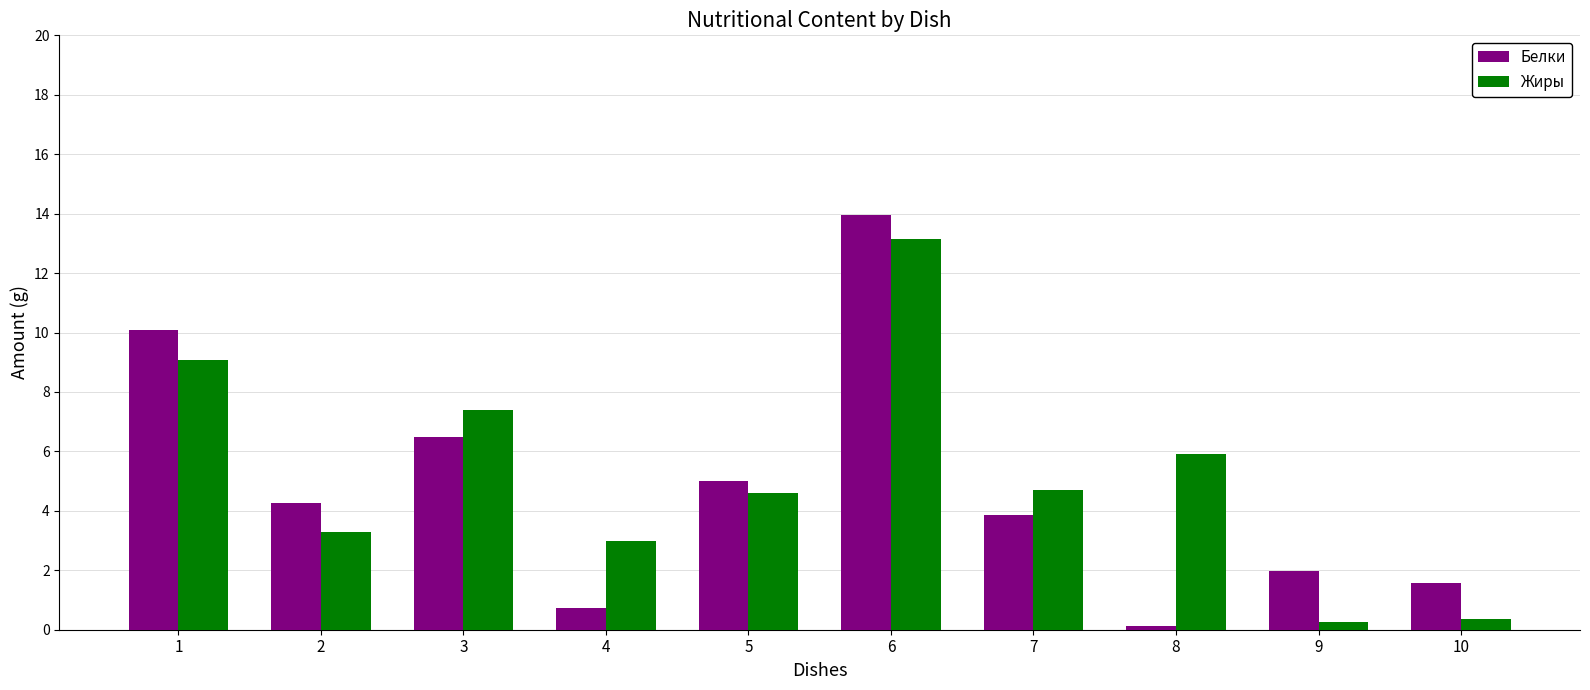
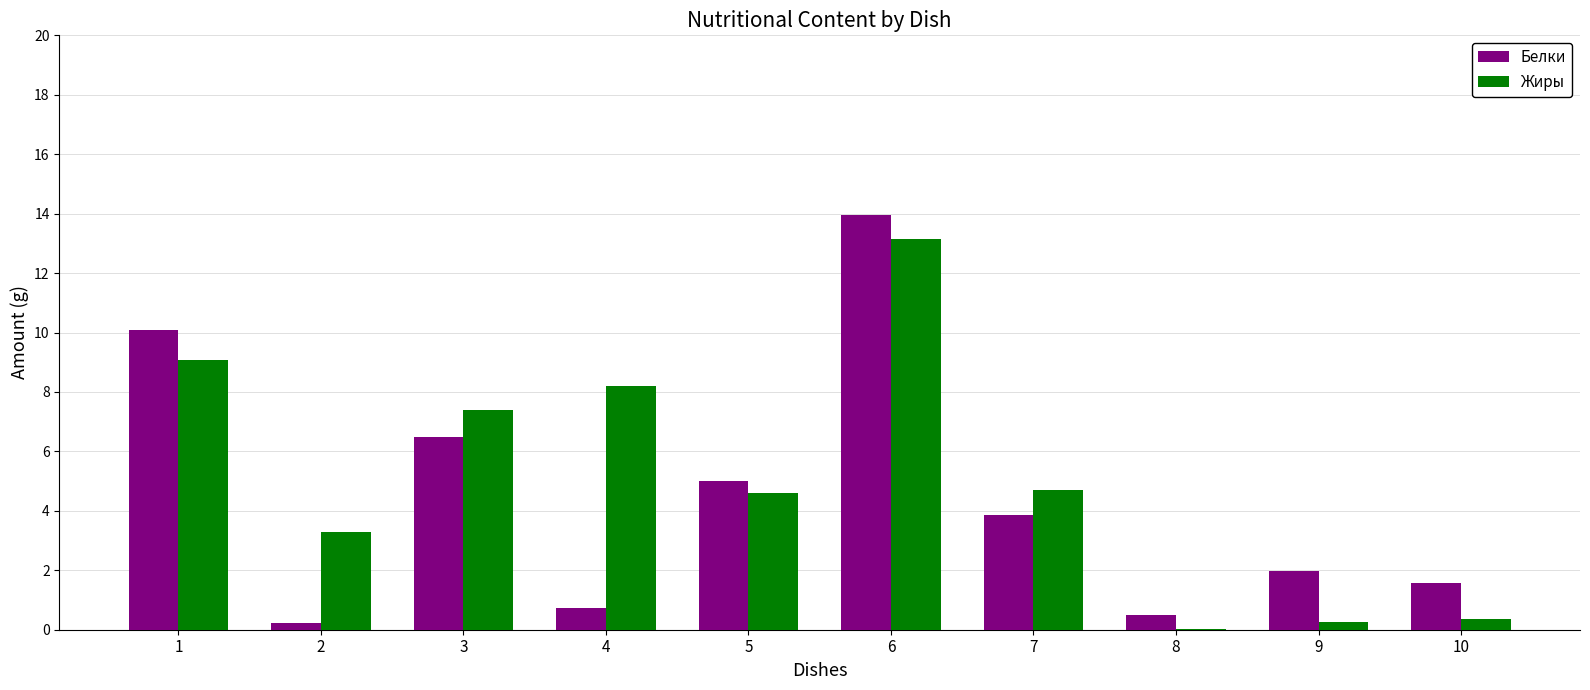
Белки, 2: 4.3 -> 0.2
Жиры, 4: 3.0 -> 8.2
Белки, 8: 0.1 -> 0.5
Жиры, 8: 5.9 -> 0.0
